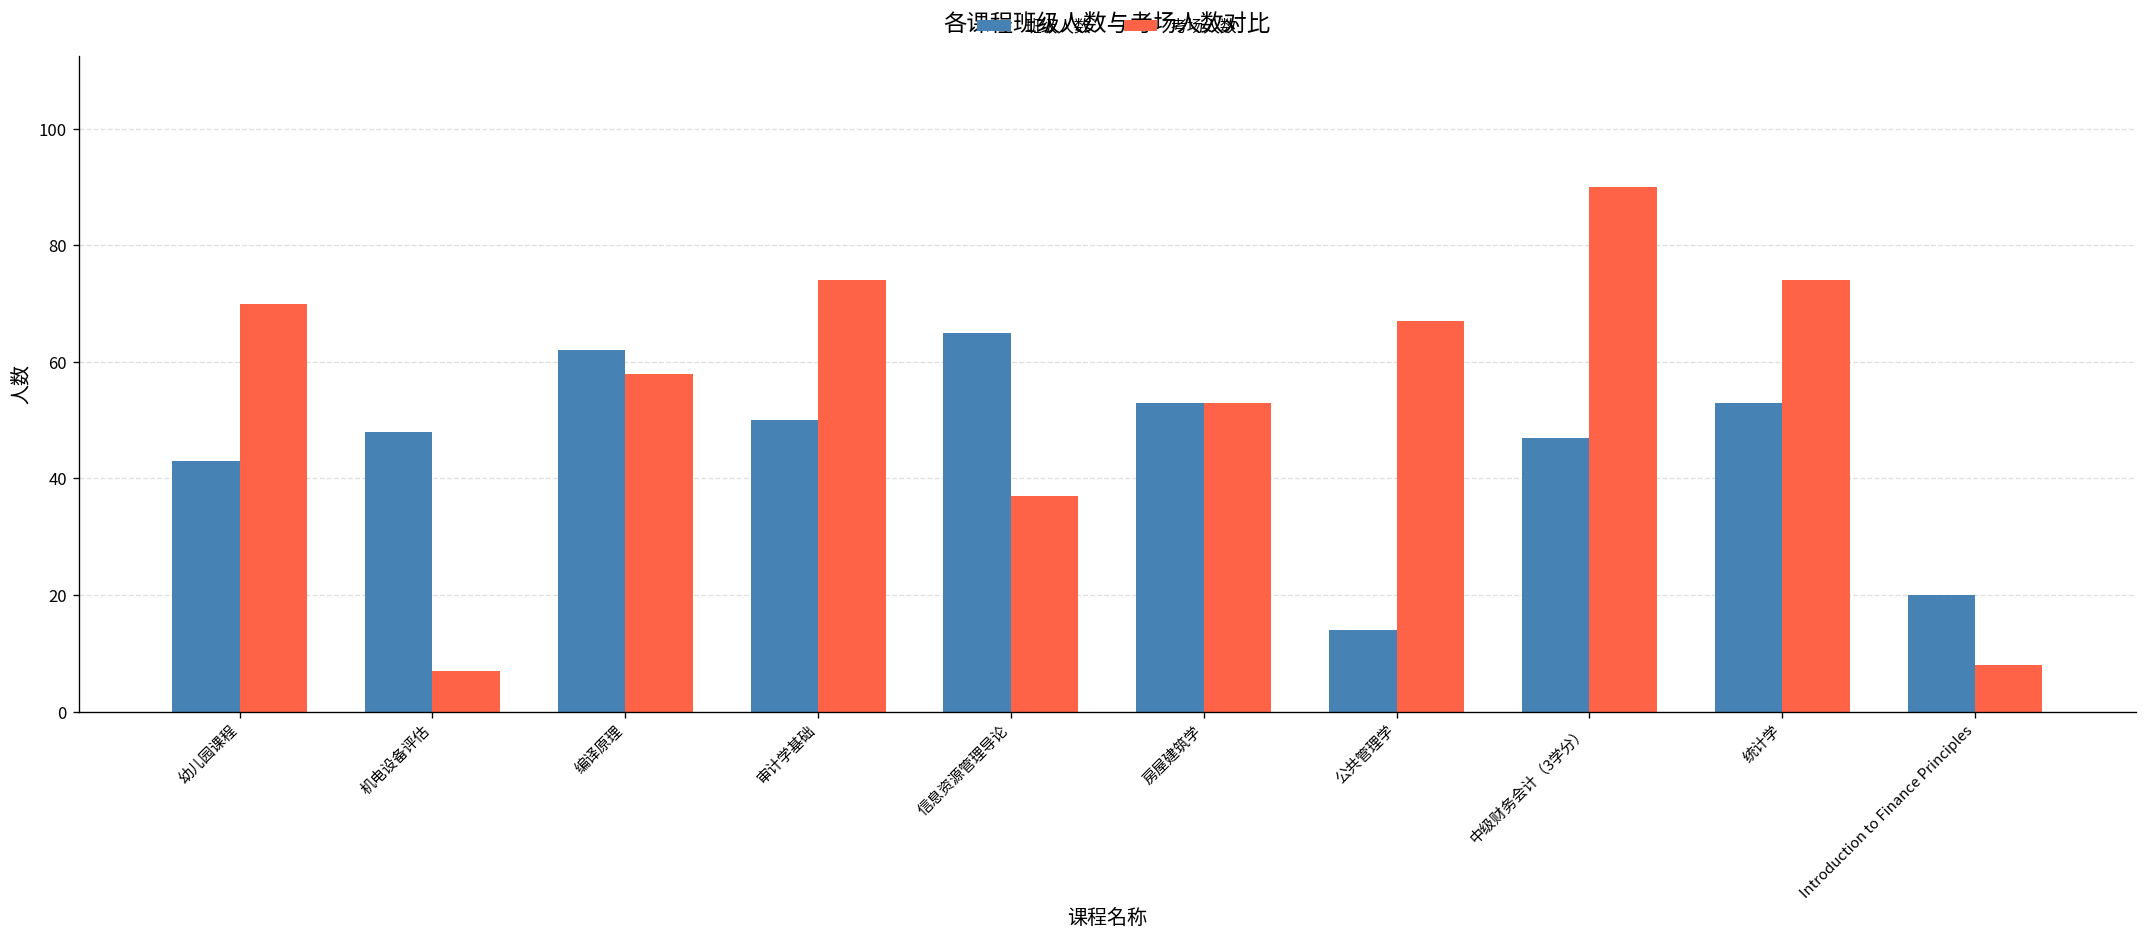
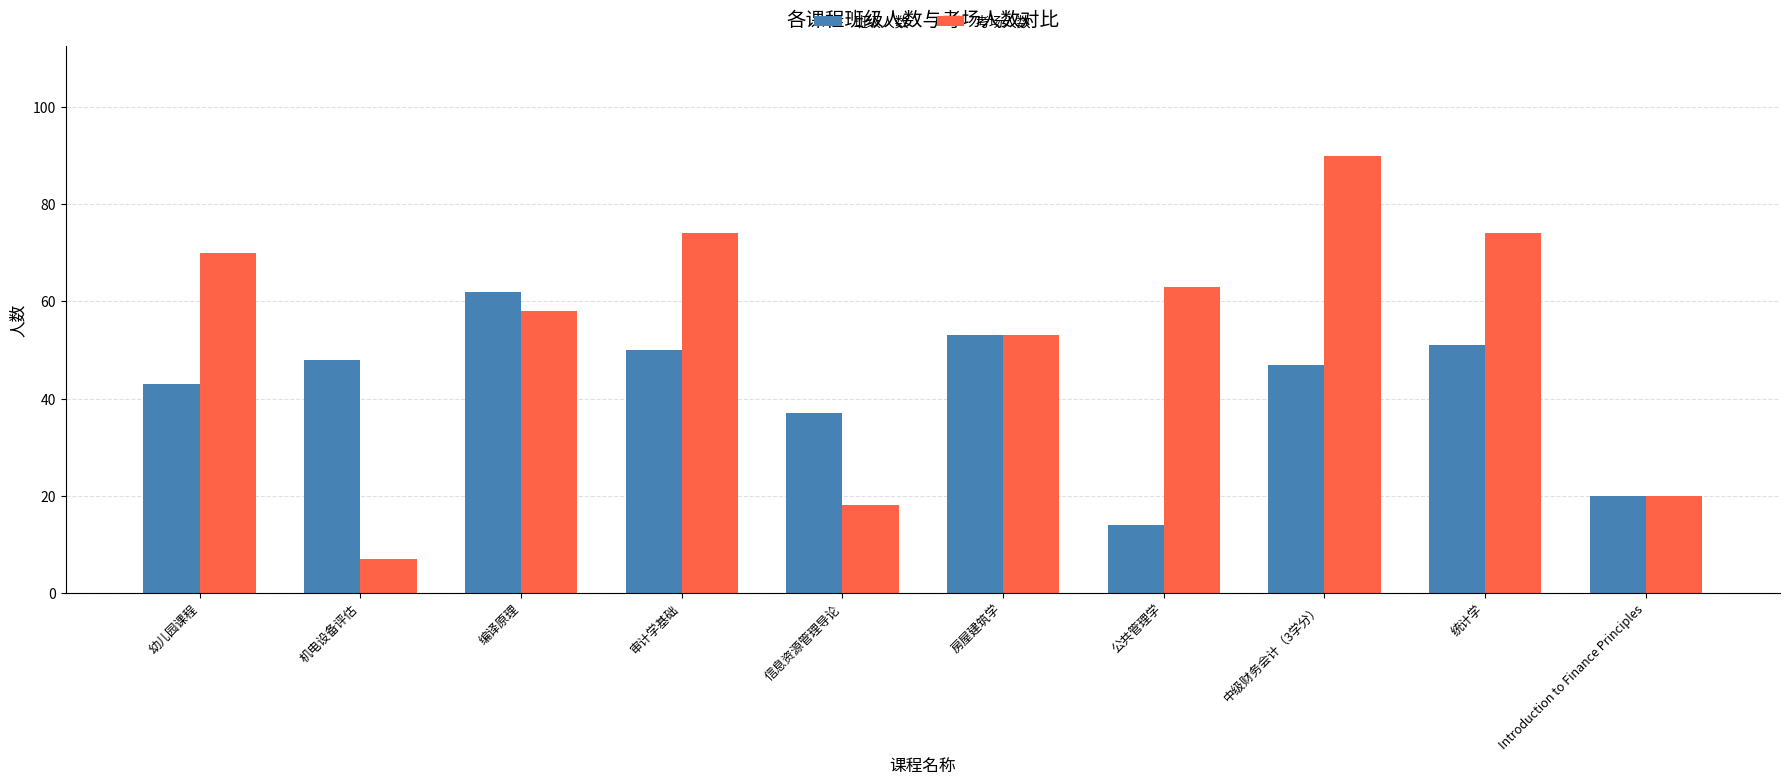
班级人数, 信息资源管理导论: 65 -> 37
考场人数, 信息资源管理导论: 37 -> 18
考场人数, 公共管理学: 67 -> 63
班级人数, 统计学: 53 -> 51
考场人数, Introduction to Finance Principles: 8 -> 20
